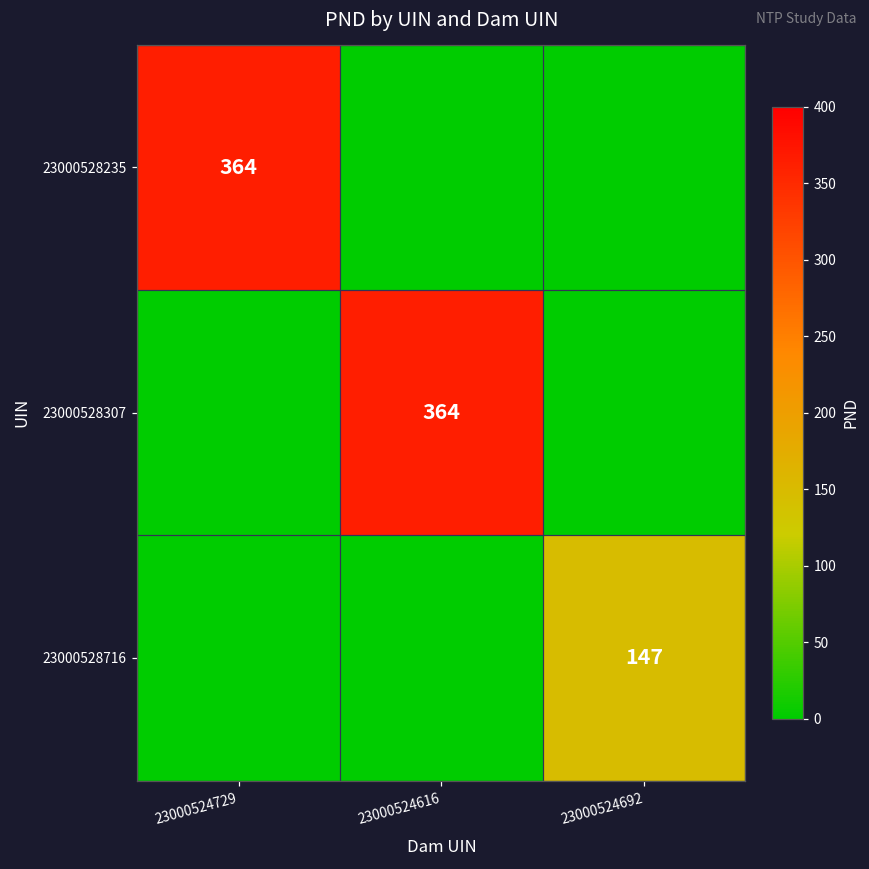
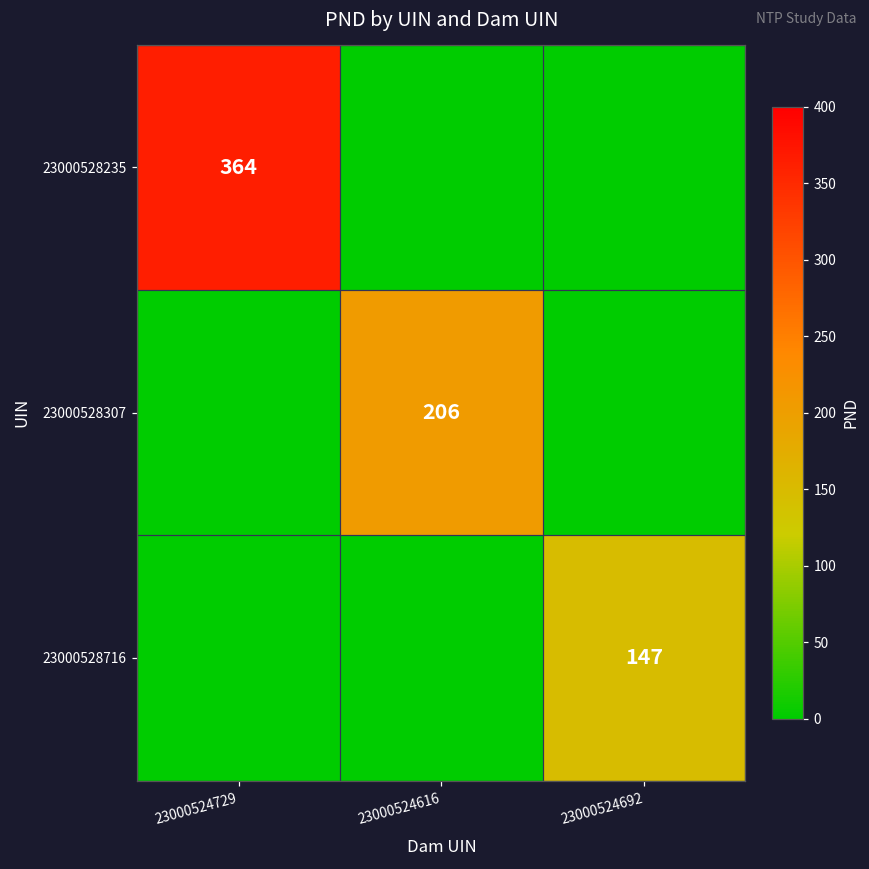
23000528307, 23000524616: 364 -> 206
